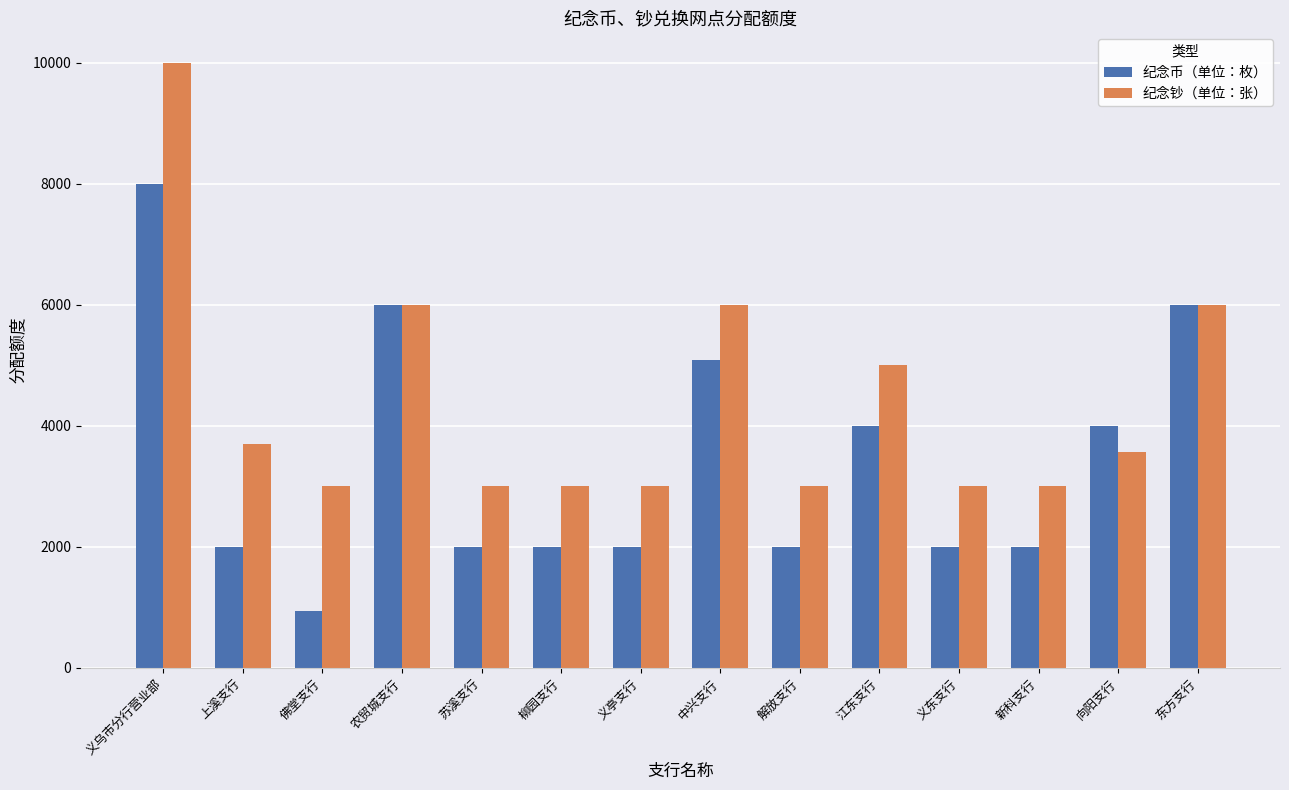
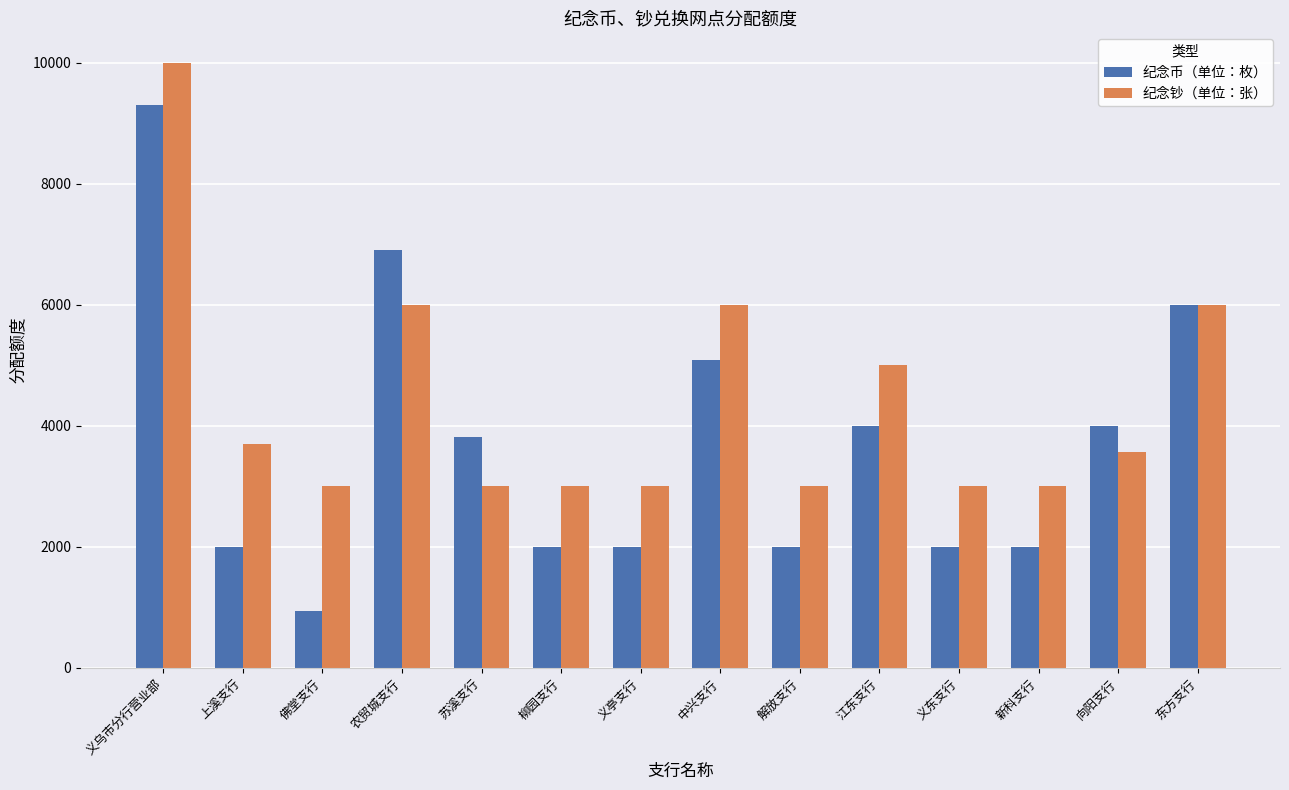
纪念币（单位：枚）, 义乌市分行营业部: 8000 -> 9300
纪念币（单位：枚）, 农贸城支行: 6000 -> 6900
纪念币（单位：枚）, 苏溪支行: 2000 -> 3800
